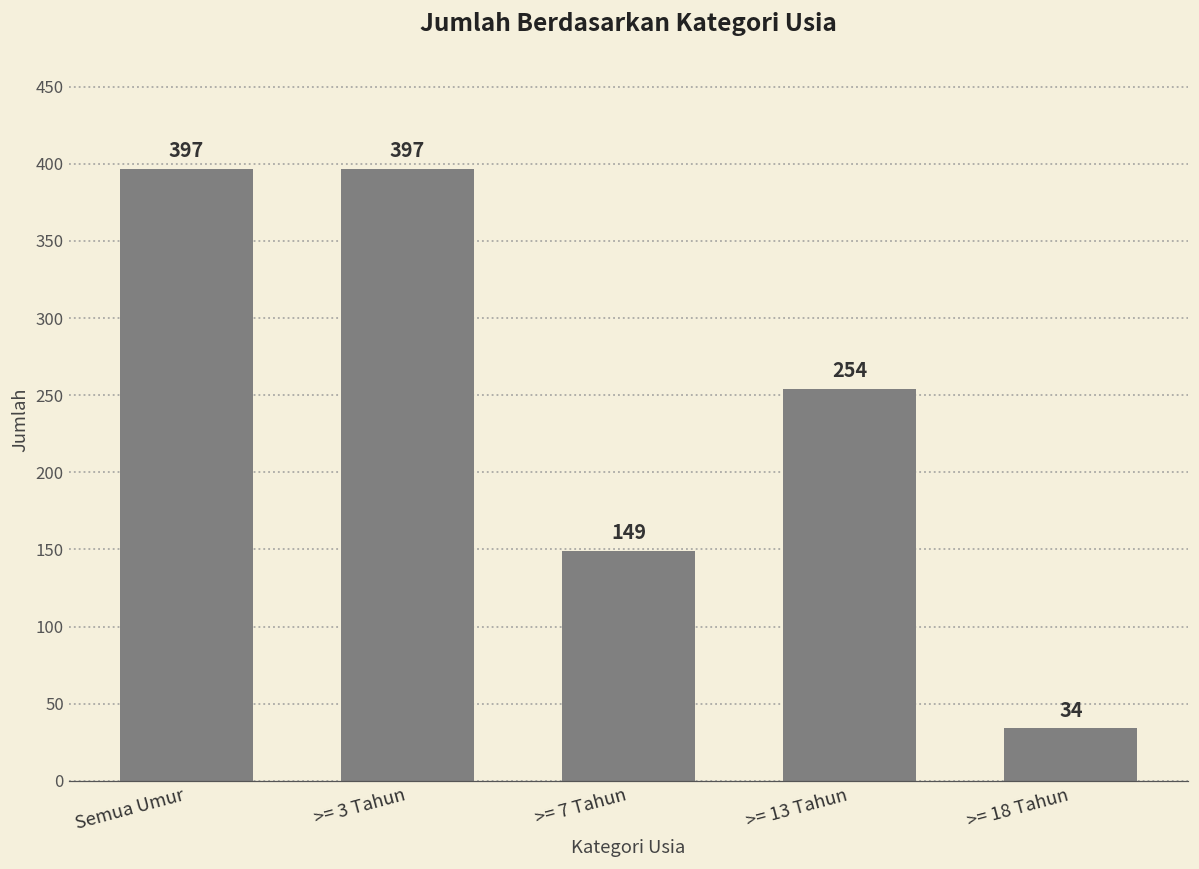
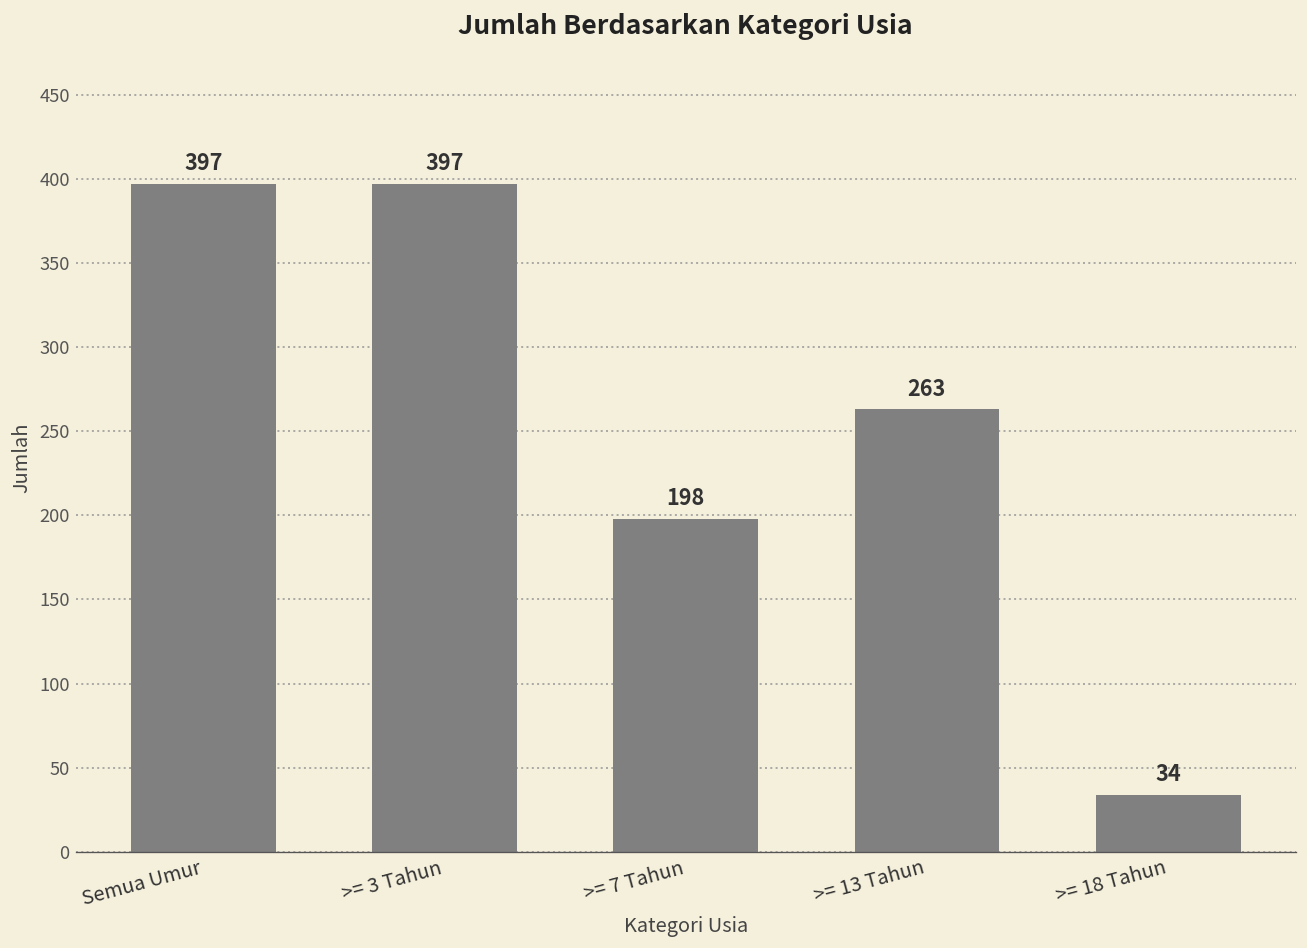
>= 7 Tahun: 149 -> 198
>= 13 Tahun: 254 -> 263
